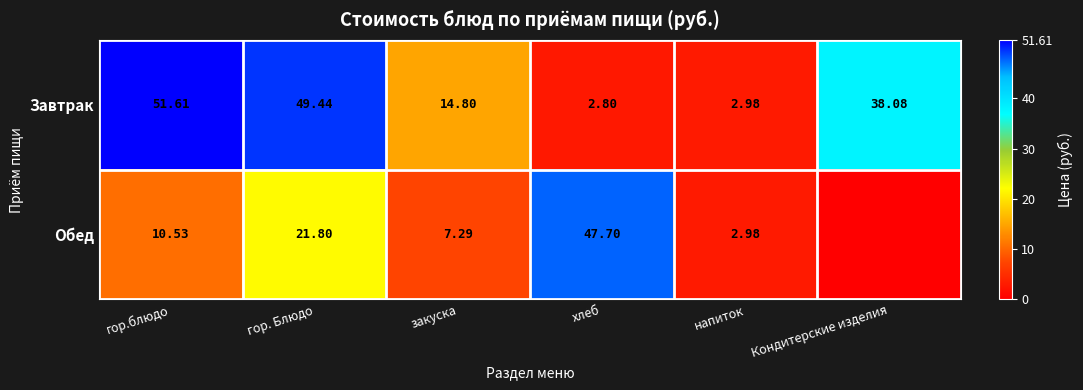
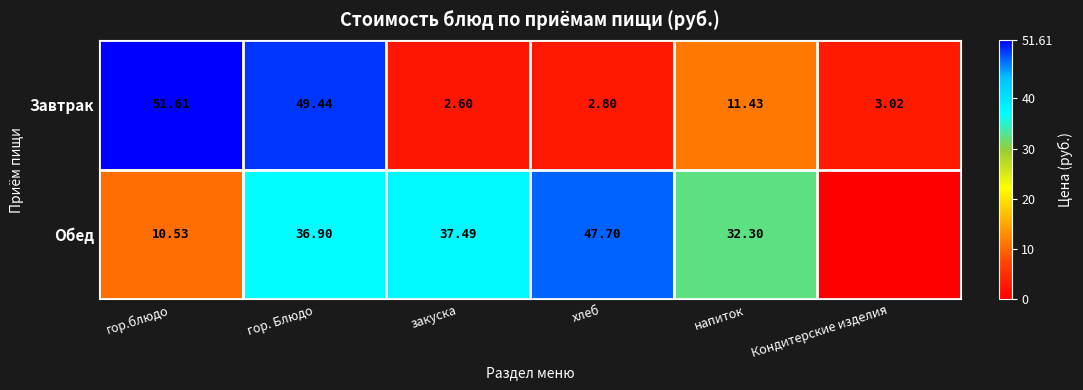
Завтрак, закуска: 14.80 -> 2.60
Завтрак, напиток: 2.98 -> 11.43
Завтрак, Кондитерские изделия: 38.08 -> 3.02
Обед, гор. Блюдо: 21.80 -> 36.90
Обед, закуска: 7.29 -> 37.49
Обед, напиток: 2.98 -> 32.30
